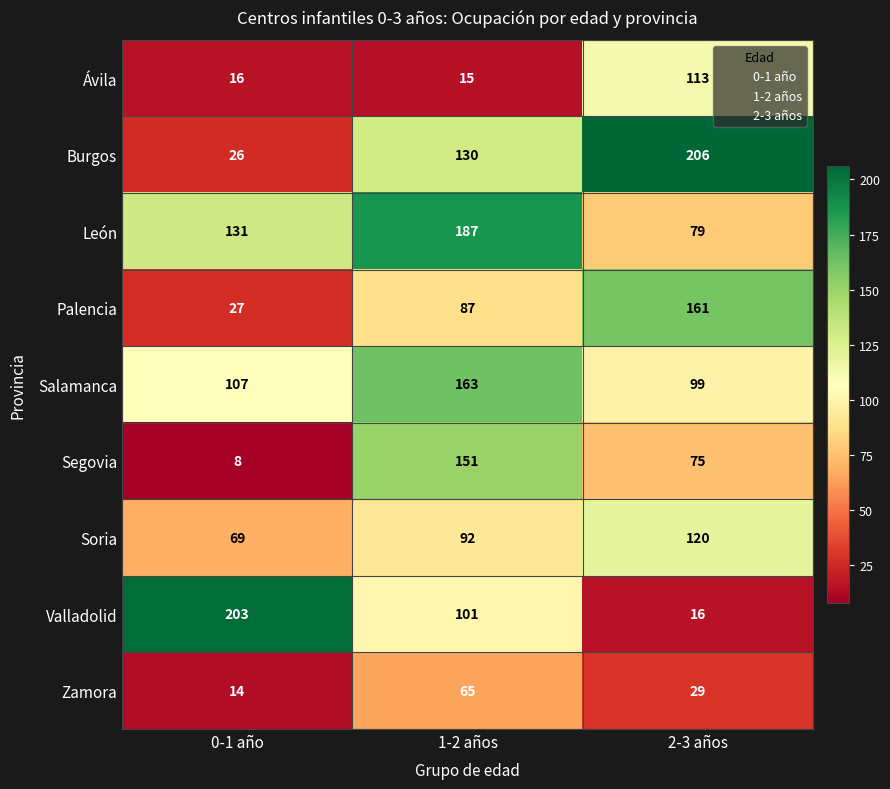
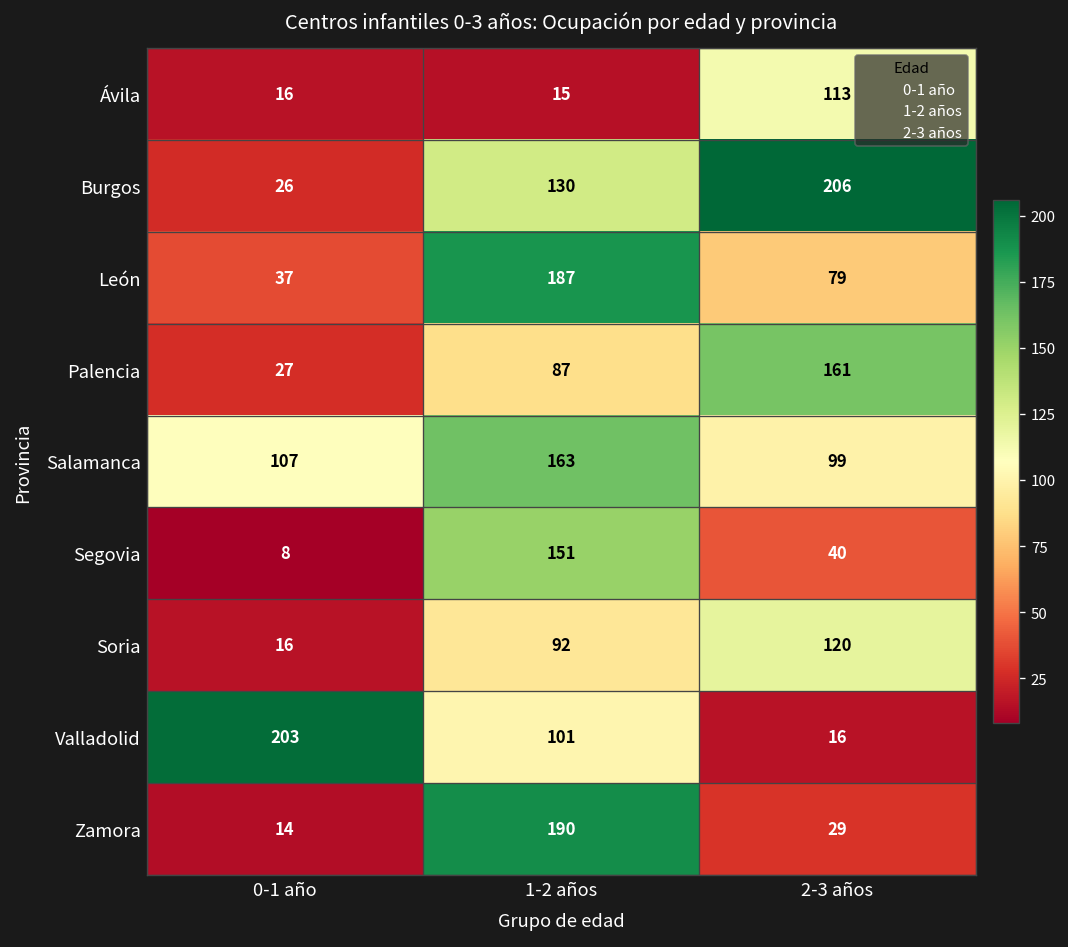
León, 0-1 año: 131 -> 37
Segovia, 2-3 años: 75 -> 40
Soria, 0-1 año: 69 -> 16
Zamora, 1-2 años: 65 -> 190
